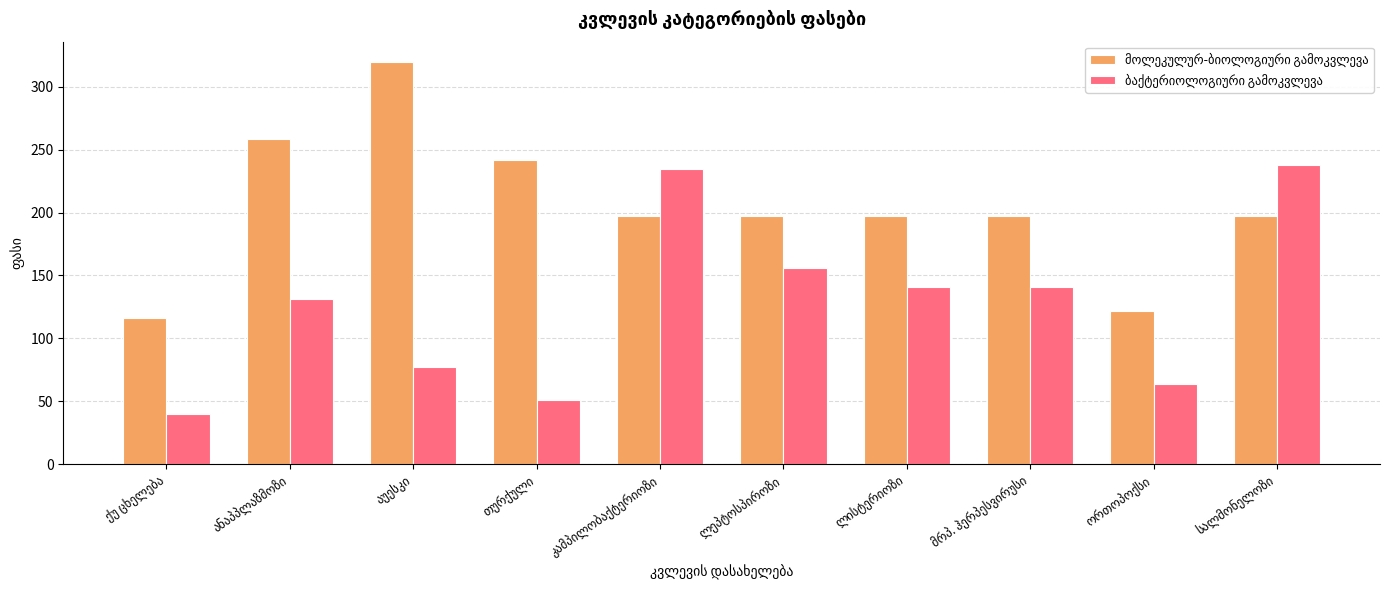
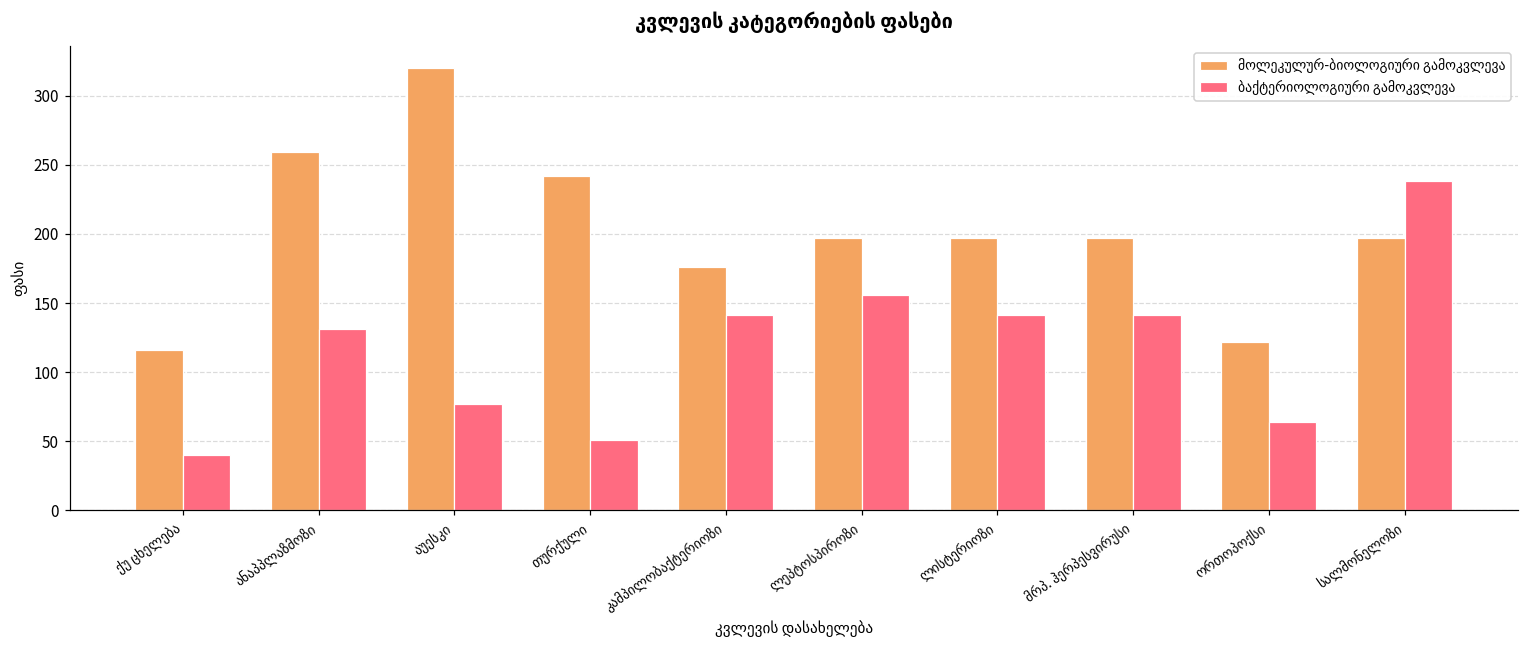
მოლეკულურ-ბიოლოგიური გამოკვლევა, კამპილობაქტერიოზი: 197 -> 176
ბაქტერიოლოგიური გამოკვლევა, კამპილობაქტერიოზი: 235 -> 141
